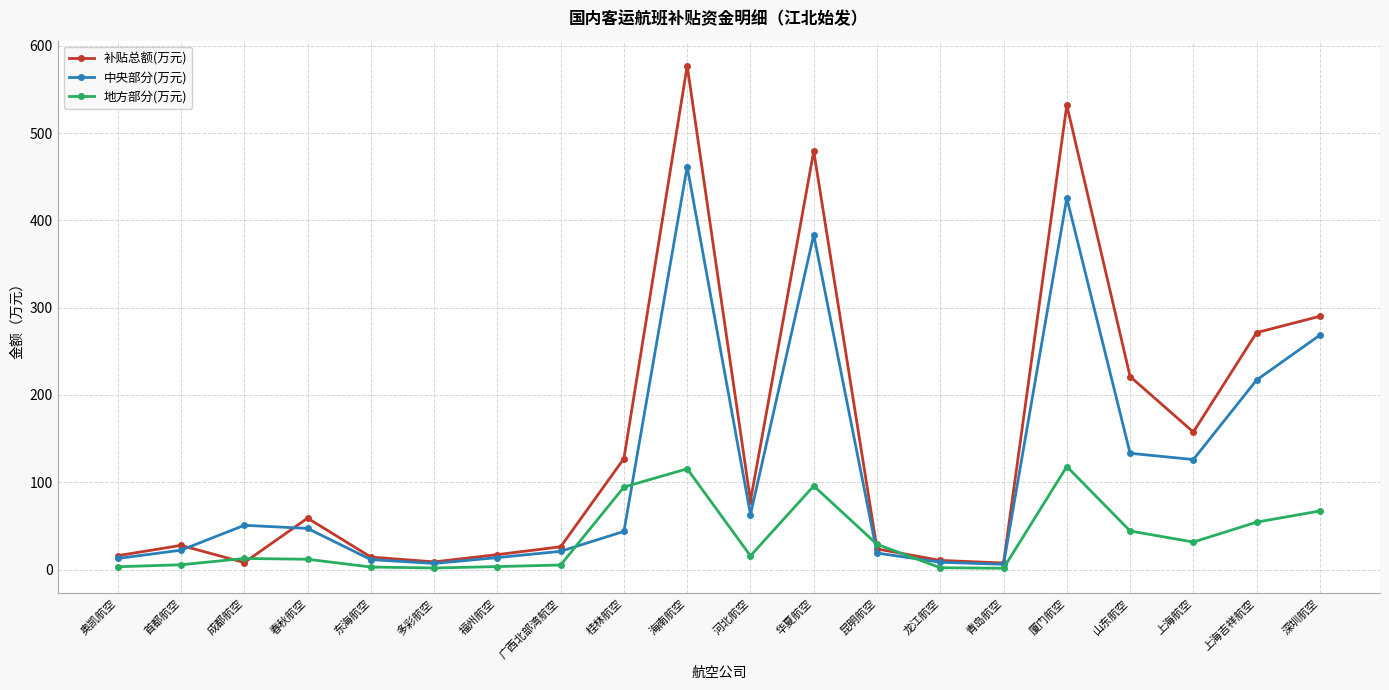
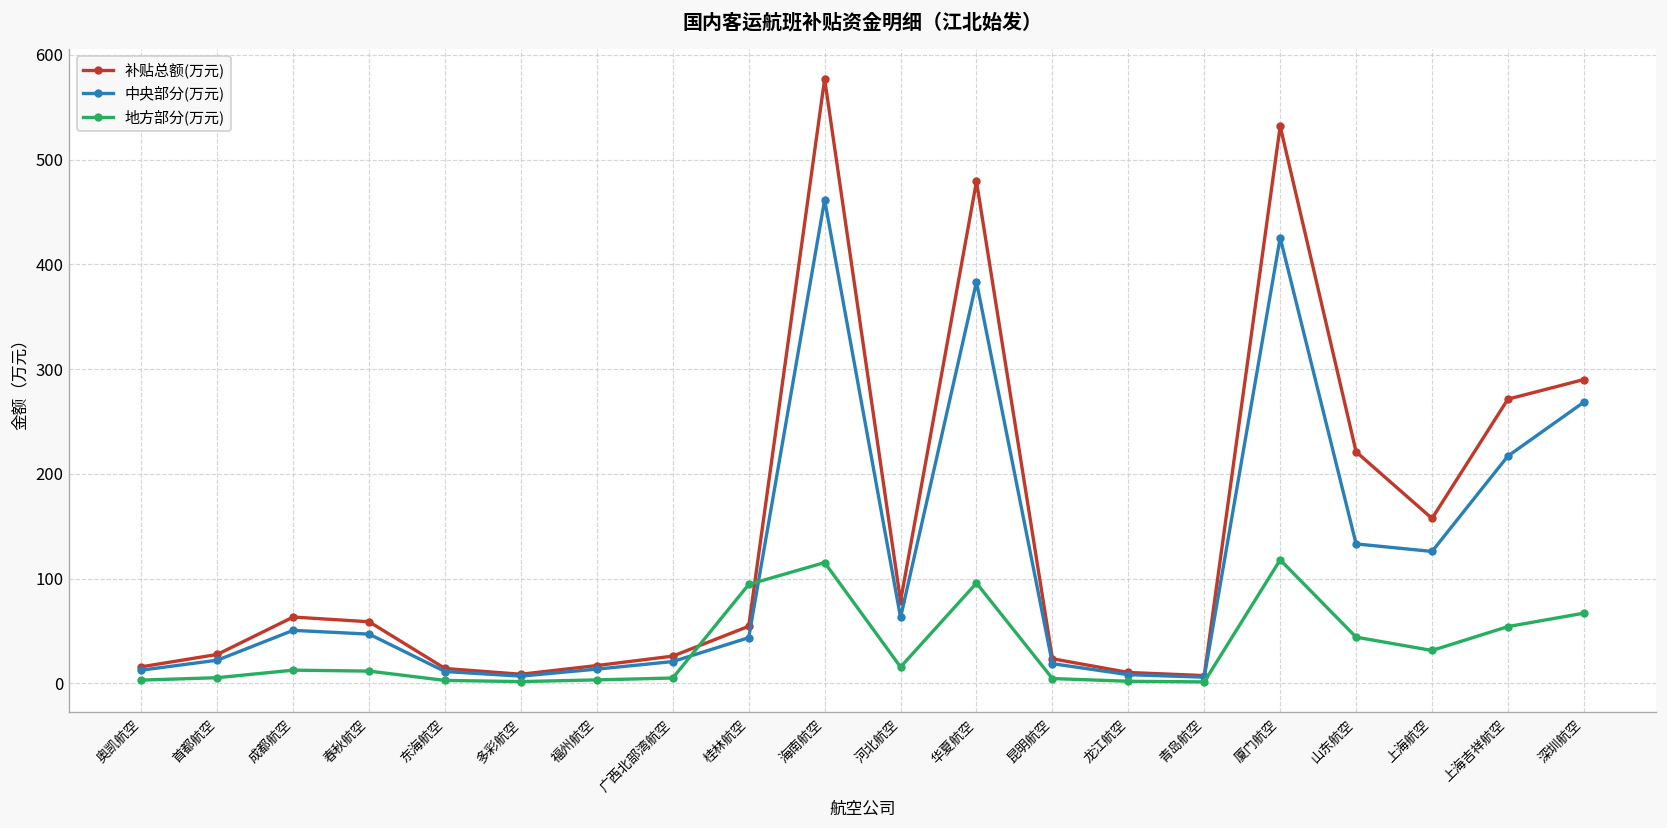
补贴总额(万元), 成都航空: 10 -> 60
补贴总额(万元), 桂林航空: 130 -> 50
地方部分(万元), 昆明航空: 30 -> 0
